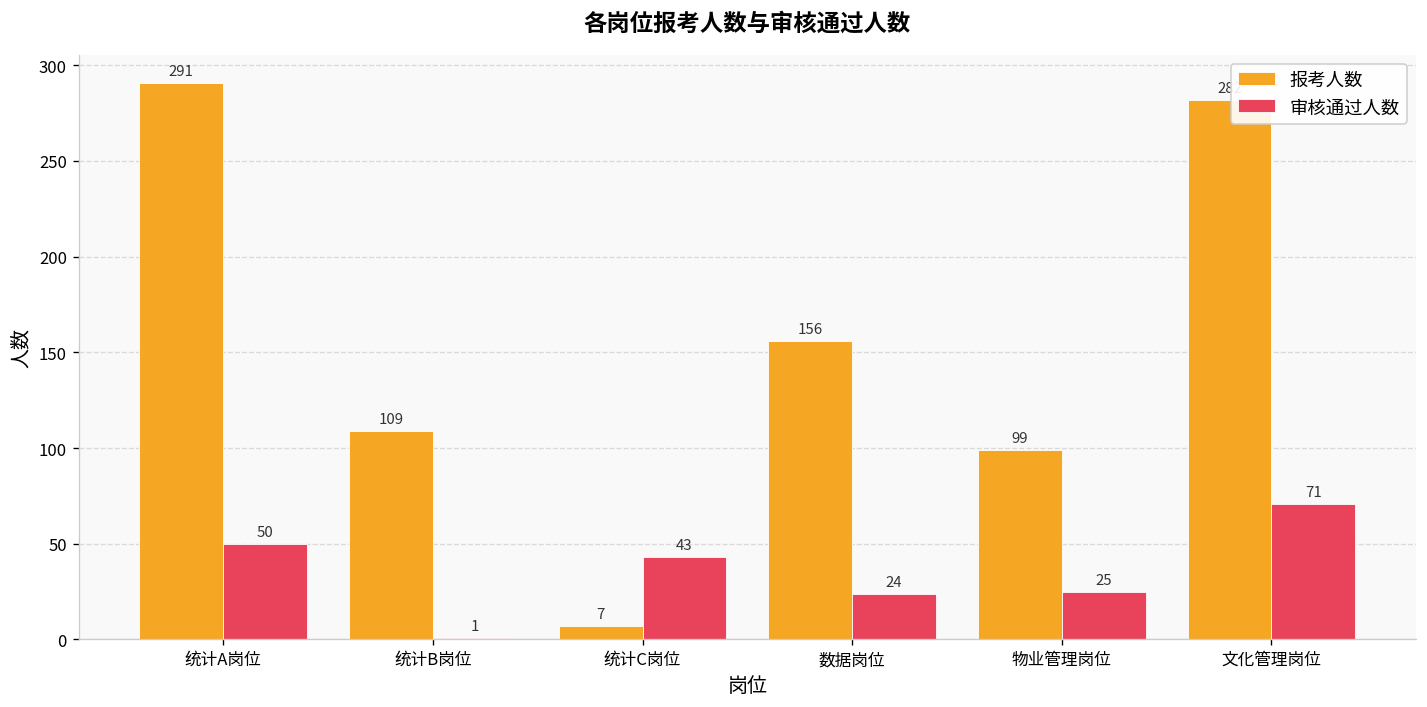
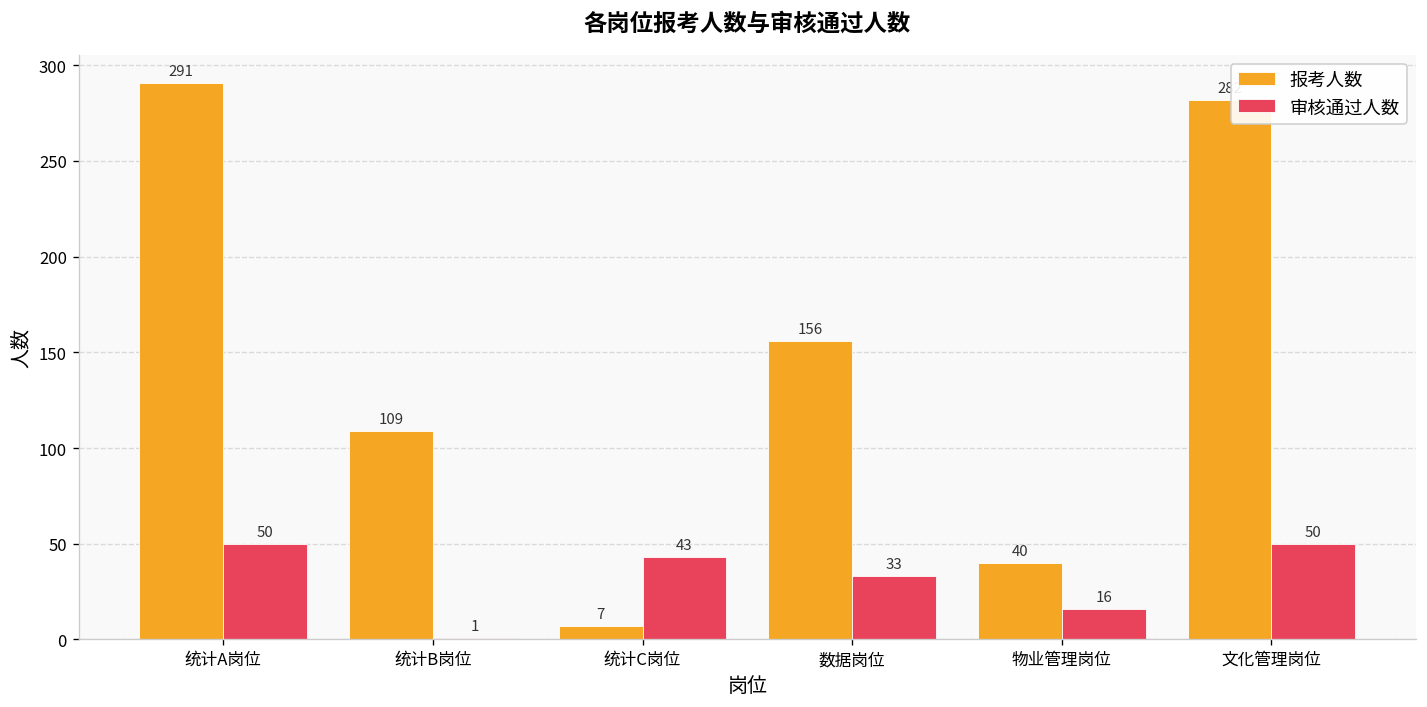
审核通过人数, 数据岗位: 24 -> 33
报考人数, 物业管理岗位: 99 -> 40
审核通过人数, 物业管理岗位: 25 -> 16
审核通过人数, 文化管理岗位: 71 -> 50
